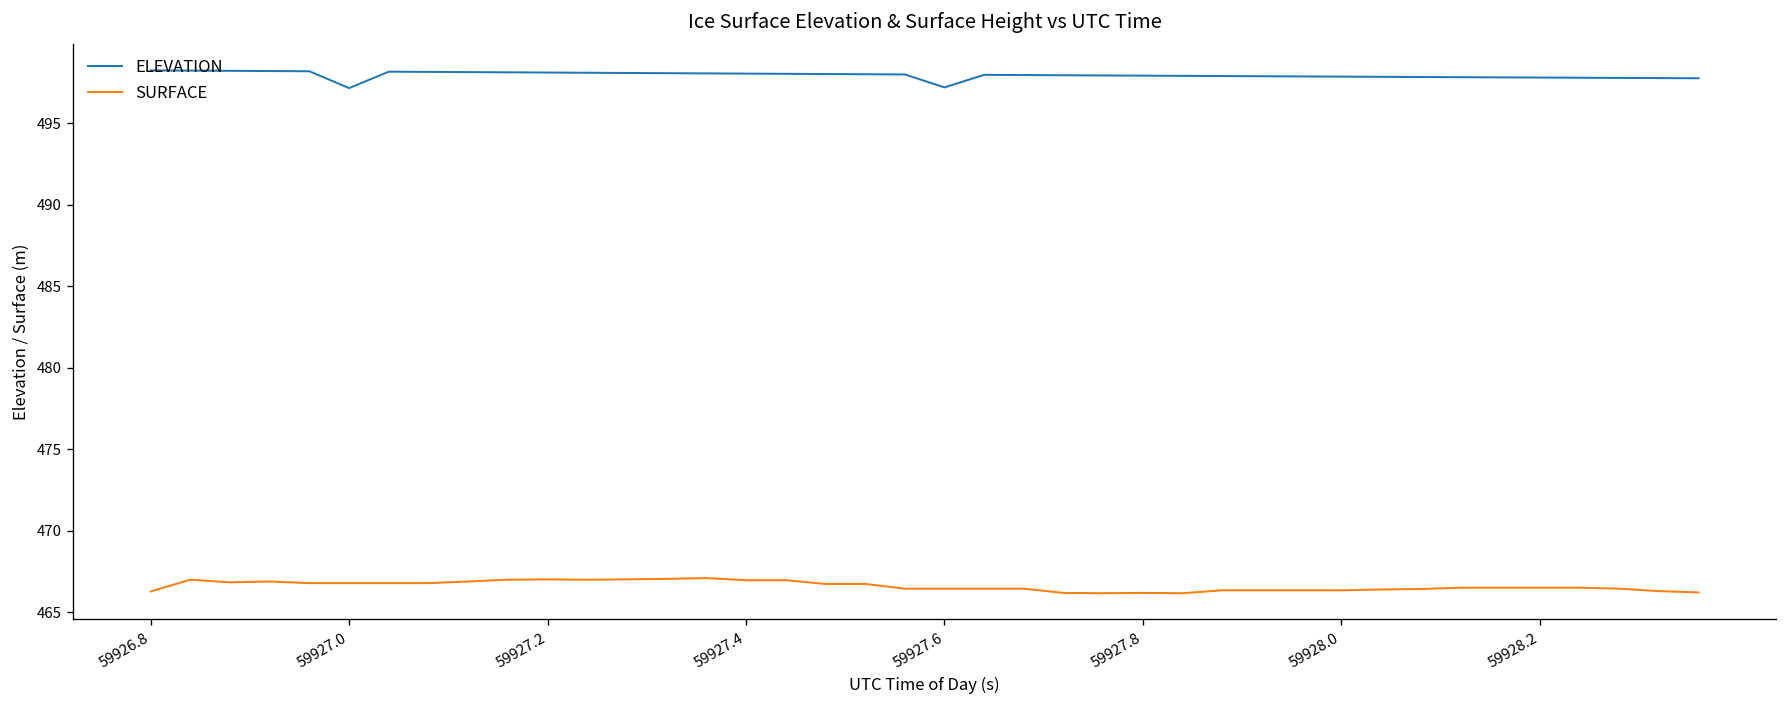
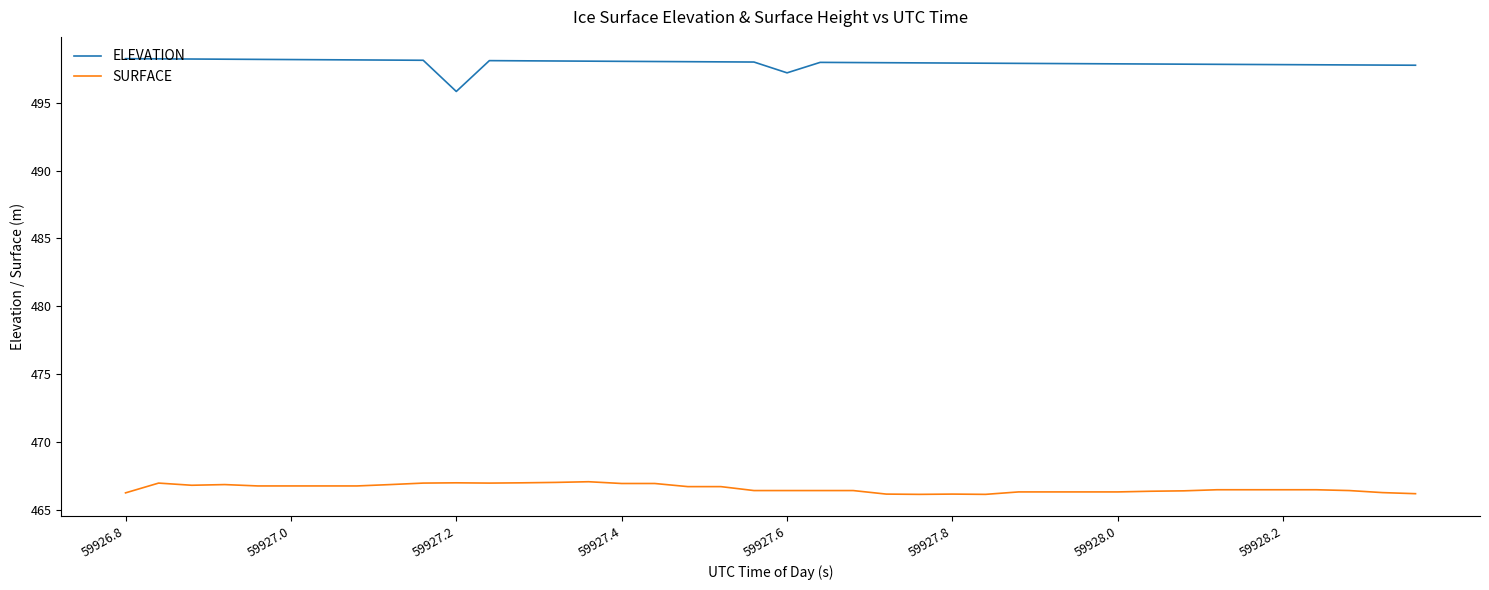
ELEVATION, 59927.0: 497.1 -> 498.2
ELEVATION, 59927.2: 498.1 -> 495.8
